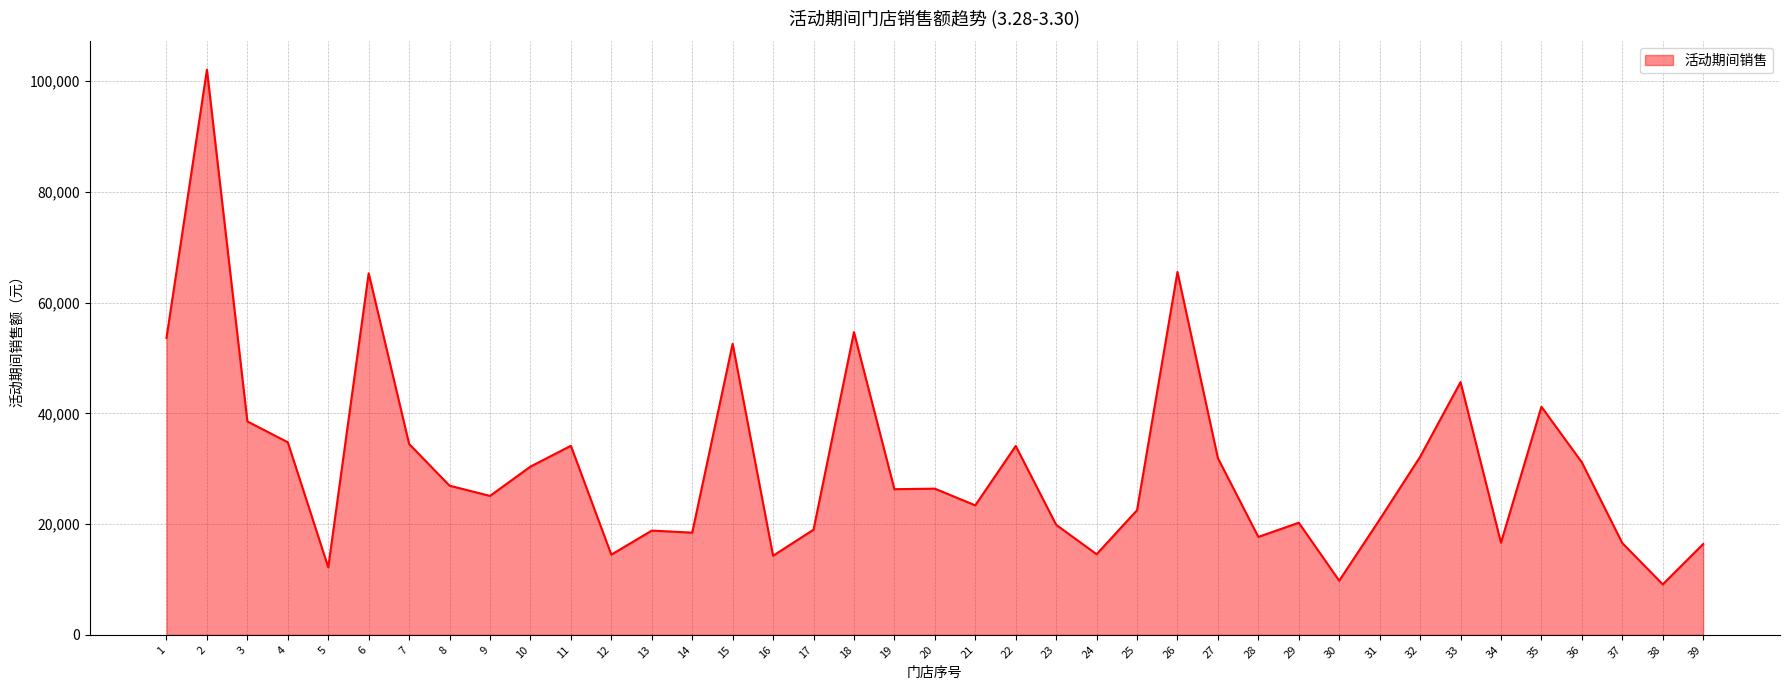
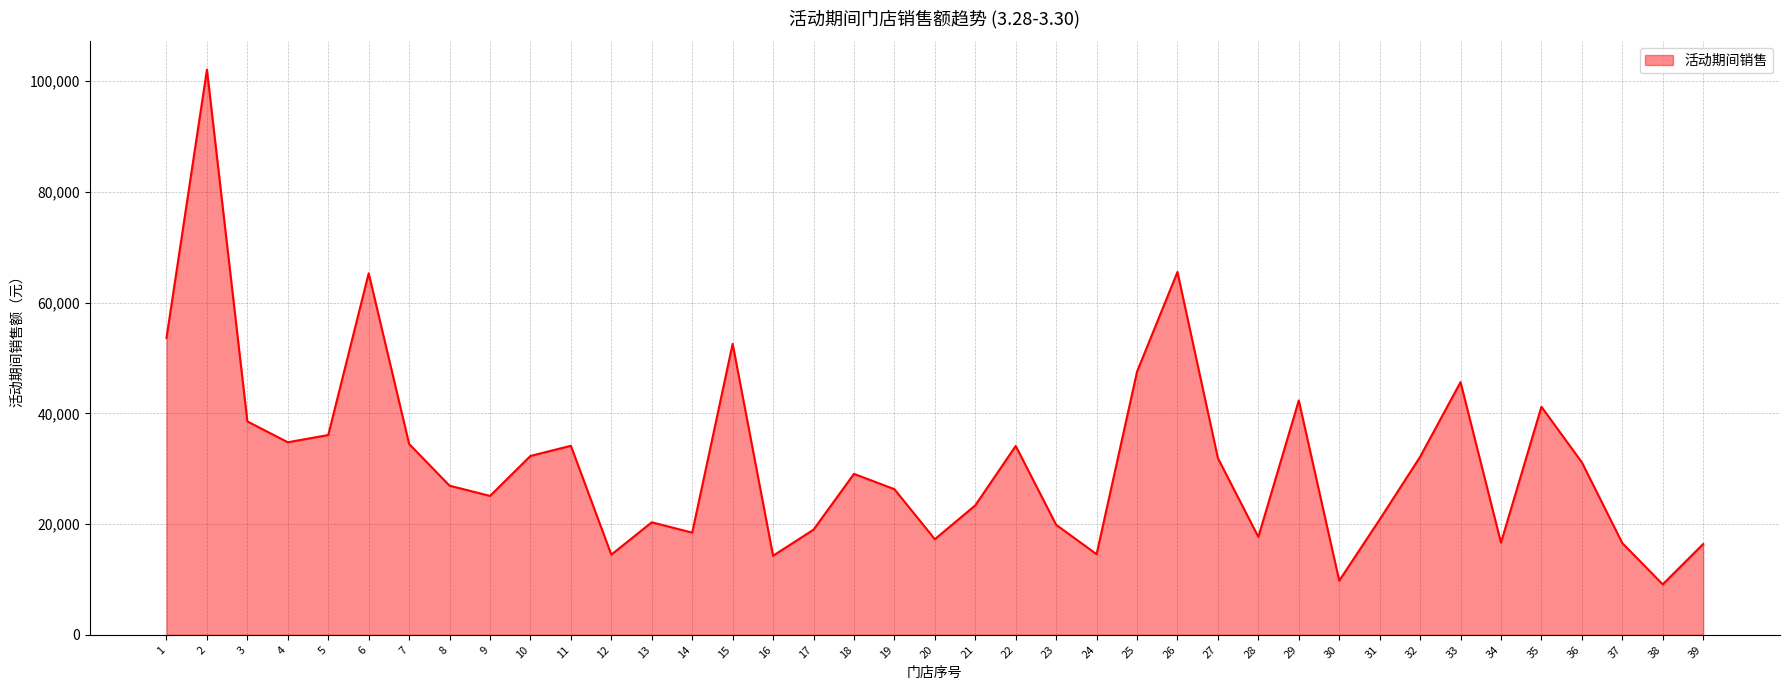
5: 12,000 -> 36,000
10: 30,000 -> 32,000
13: 19,000 -> 20,000
18: 55,000 -> 29,000
20: 26,000 -> 17,000
25: 23,000 -> 48,000
29: 20,000 -> 42,000
